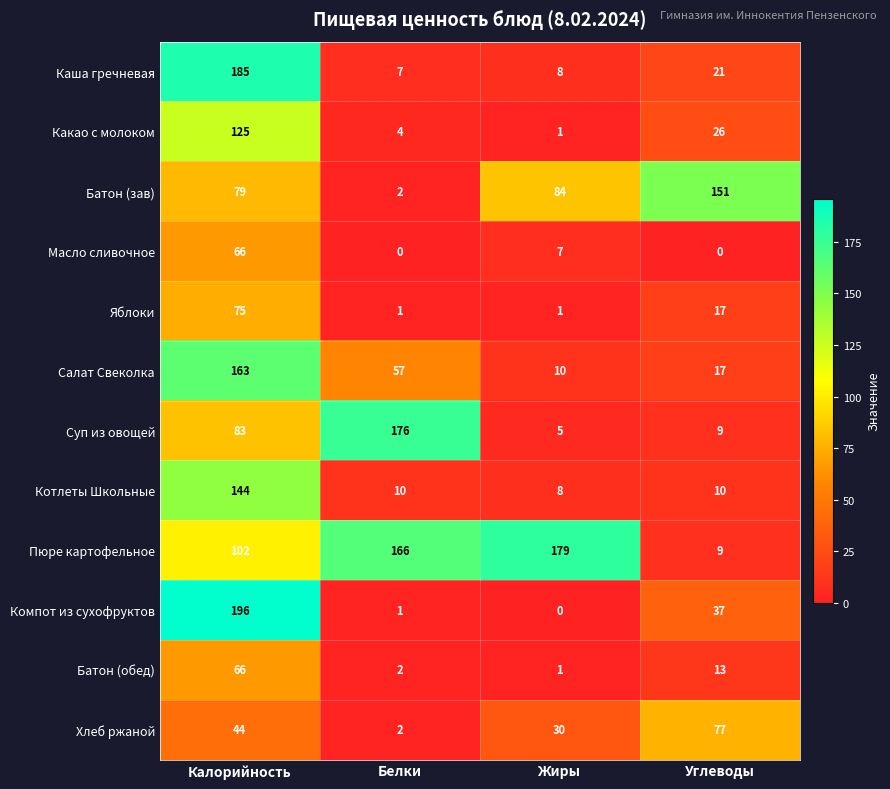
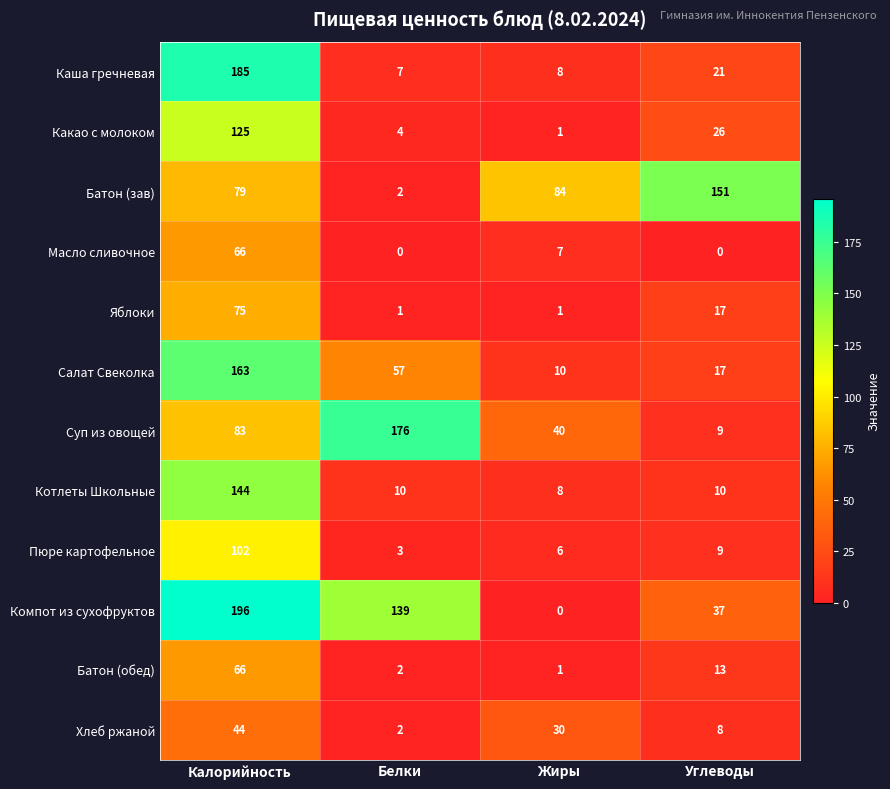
Суп из овощей, Жиры: 5 -> 40
Пюре картофельное, Белки: 166 -> 3
Пюре картофельное, Жиры: 179 -> 6
Компот из сухофруктов, Белки: 1 -> 139
Хлеб ржаной, Углеводы: 77 -> 8
